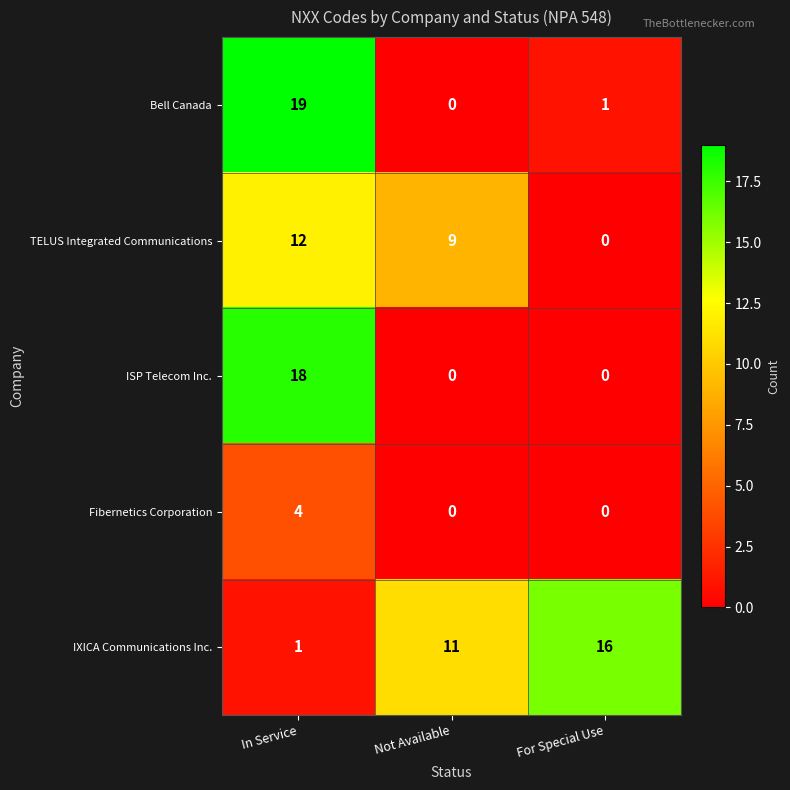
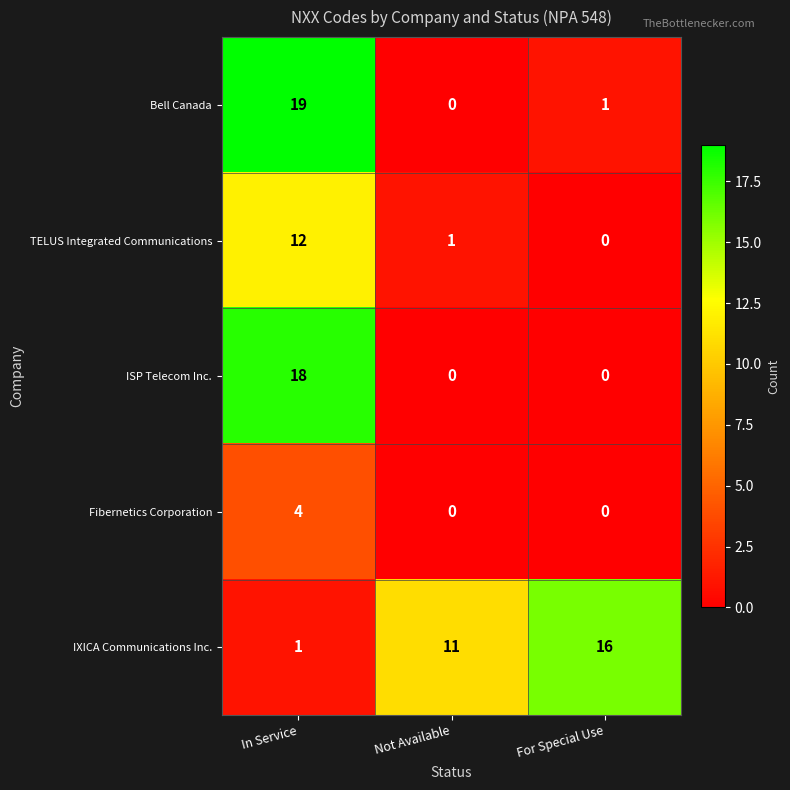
TELUS Integrated Communications, Not Available: 9 -> 1
